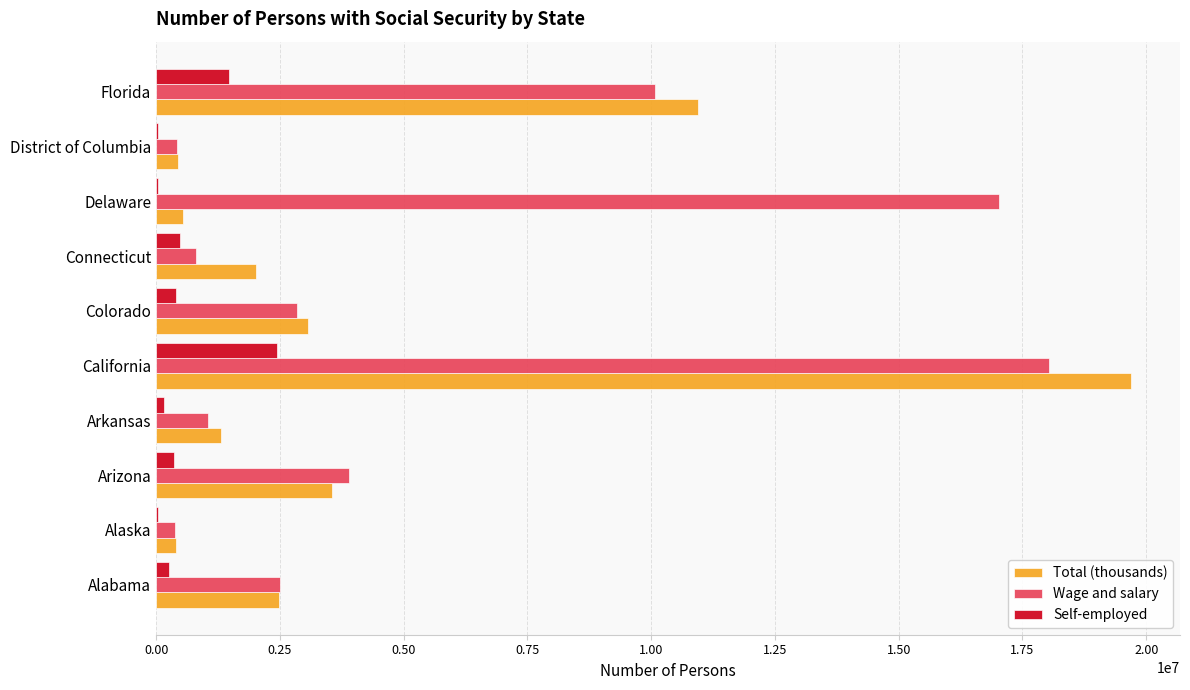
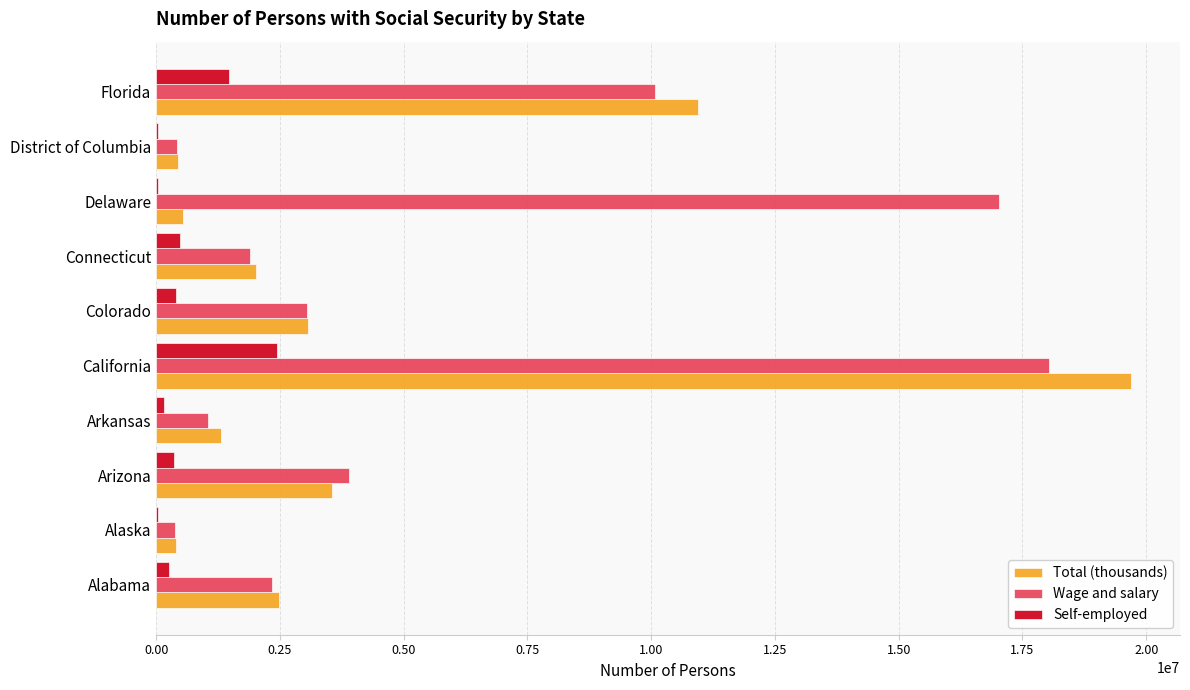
Wage and salary, Connecticut: 800000 -> 1900000
Wage and salary, Colorado: 2800000 -> 3000000
Wage and salary, Alabama: 2500000 -> 2300000
